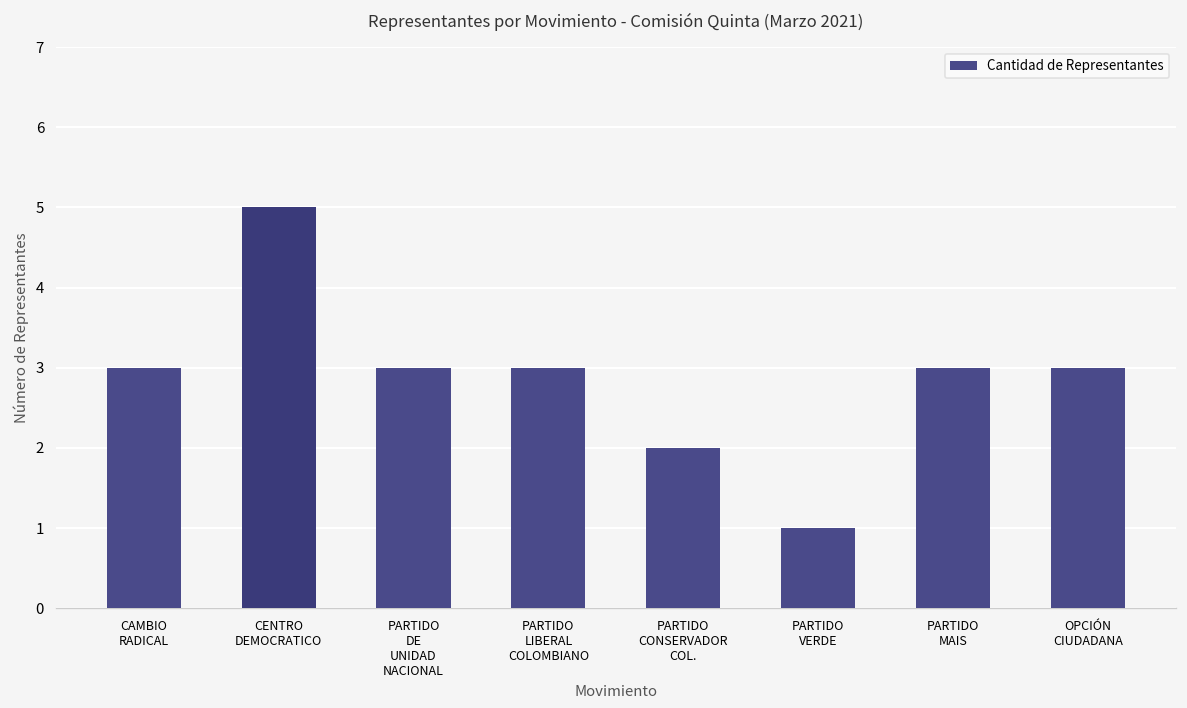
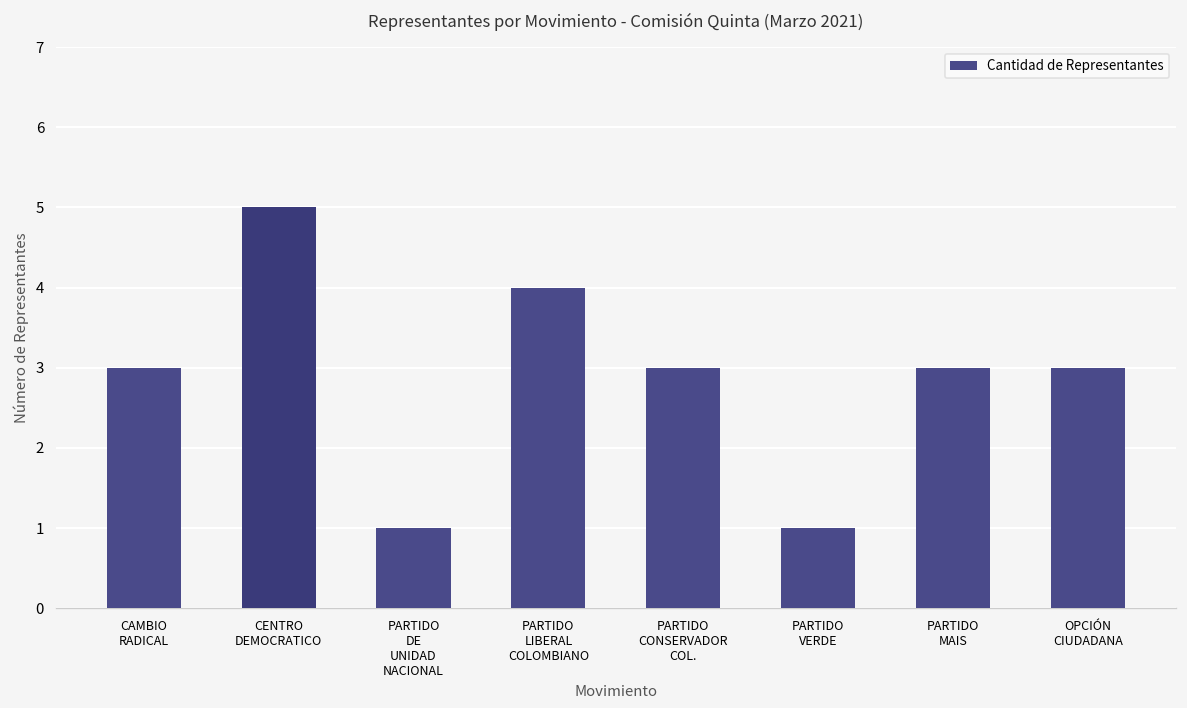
PARTIDO DE UNIDAD NACIONAL: 3 -> 1
PARTIDO LIBERAL COLOMBIANO: 3 -> 4
PARTIDO CONSERVADOR COL.: 2 -> 3
